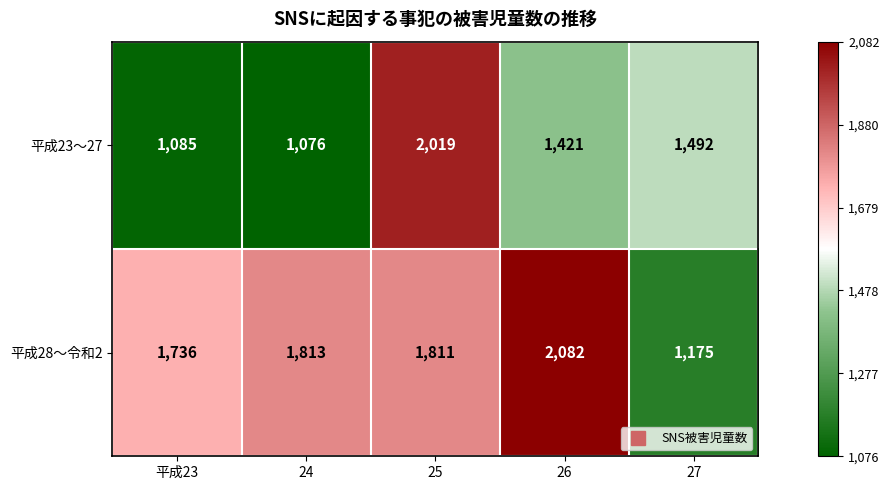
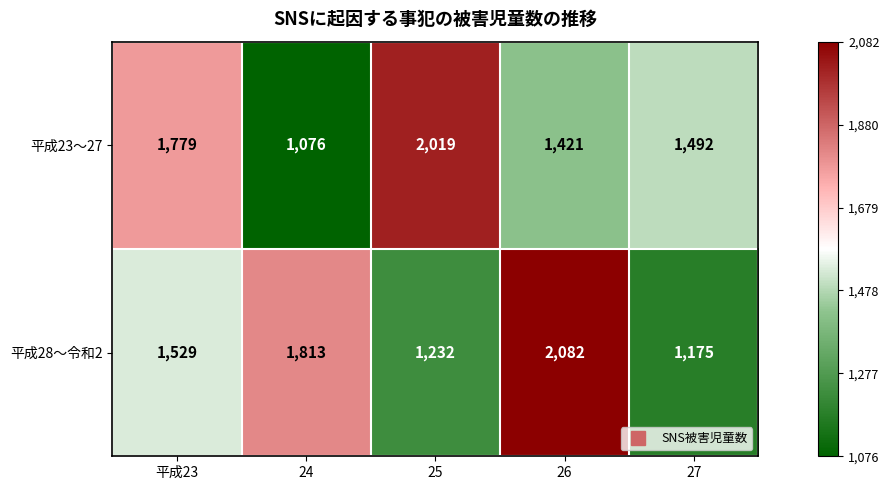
平成23〜27, 平成23: 1,085 -> 1,779
平成28〜令和2, 平成23: 1,736 -> 1,529
平成28〜令和2, 25: 1,811 -> 1,232
